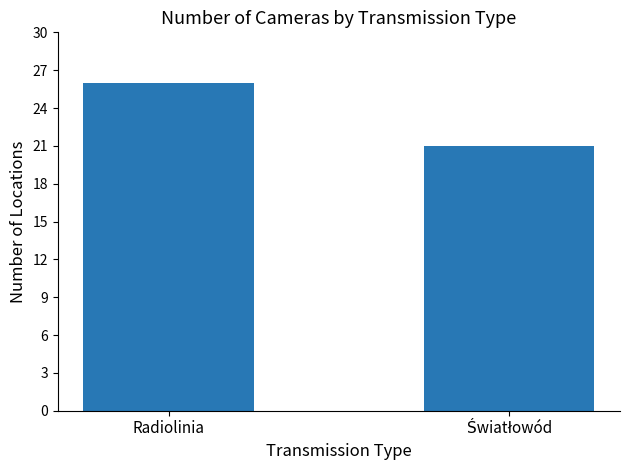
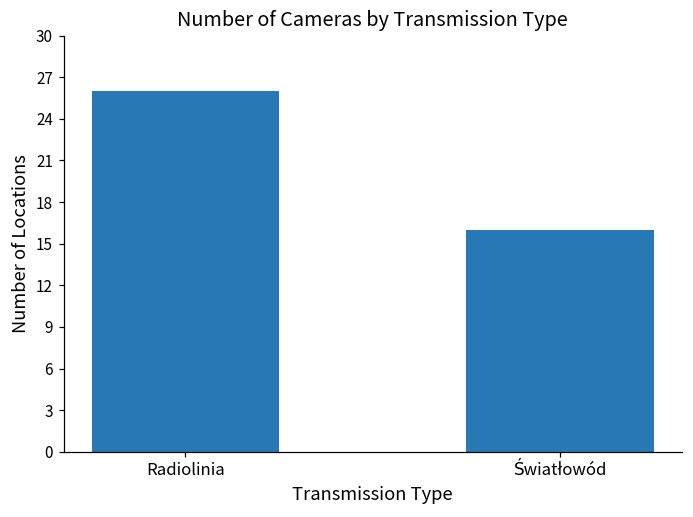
Światłowód: 21 -> 16
